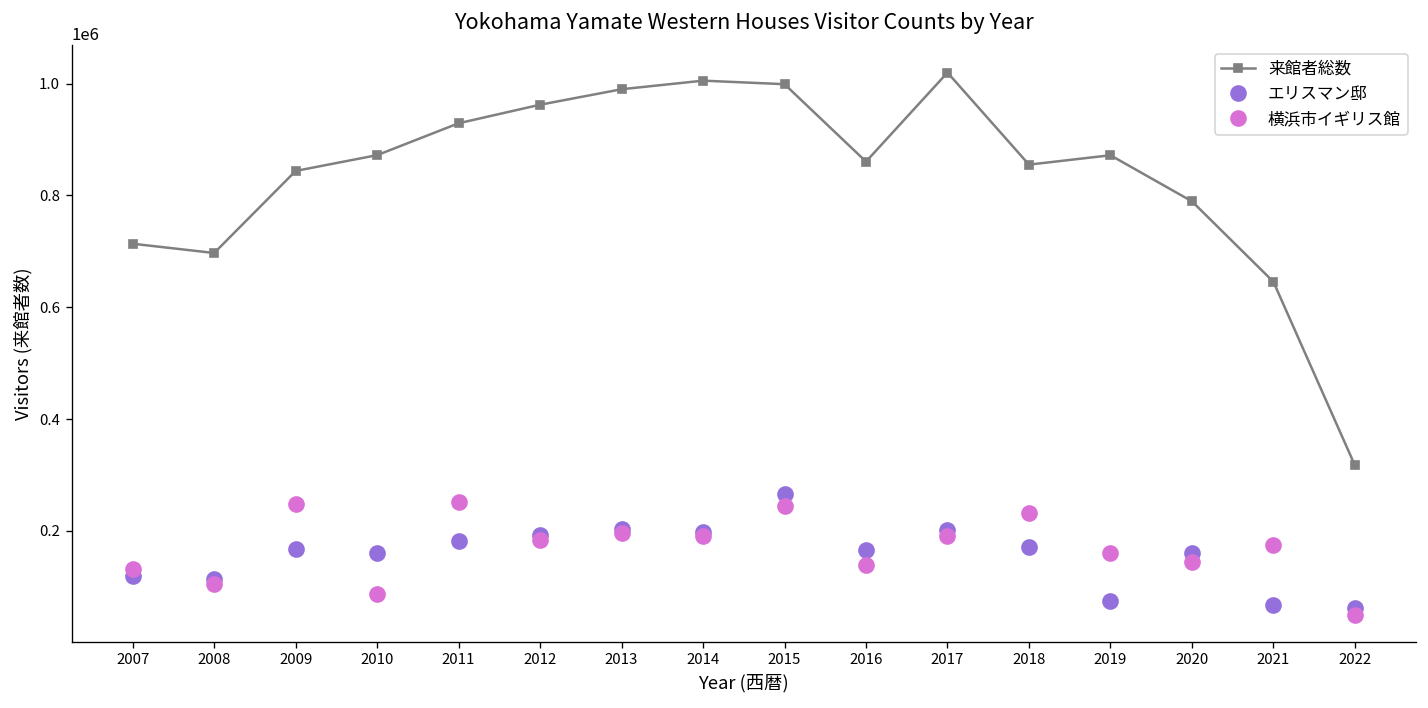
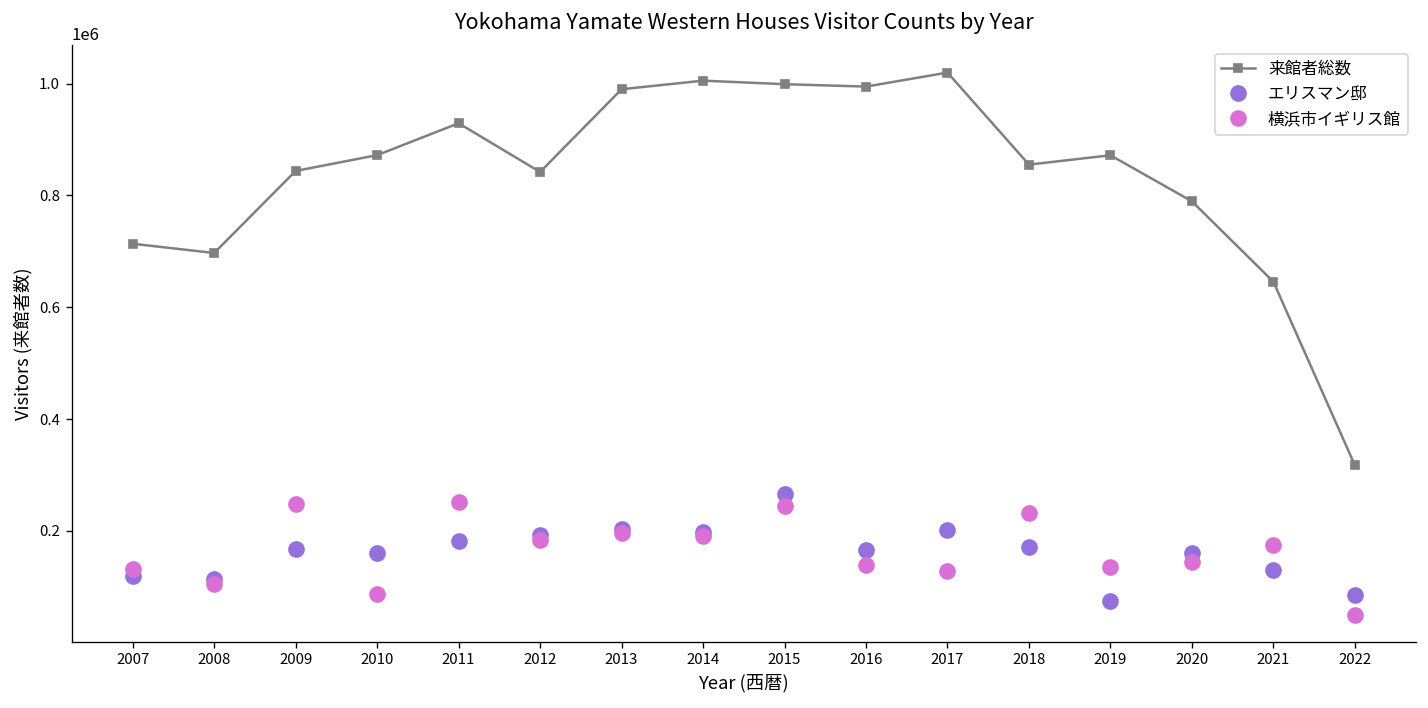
来館者総数, 2012: 960000 -> 840000
来館者総数, 2016: 860000 -> 990000
横浜市イギリス館, 2017: 190000 -> 130000
横浜市イギリス館, 2019: 160000 -> 140000
エリスマン邸, 2021: 70000 -> 130000
エリスマン邸, 2022: 60000 -> 90000
